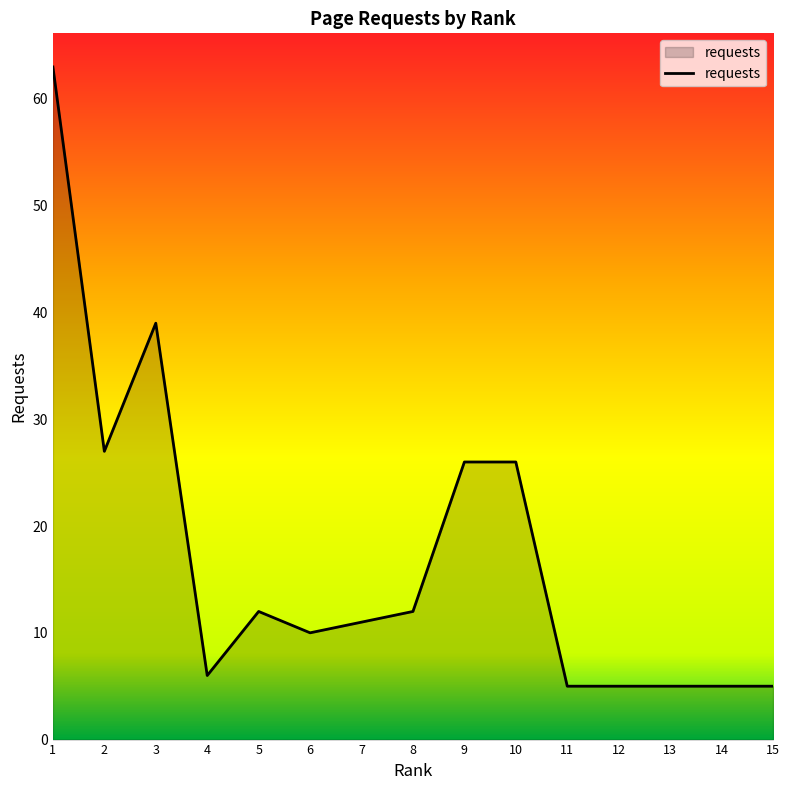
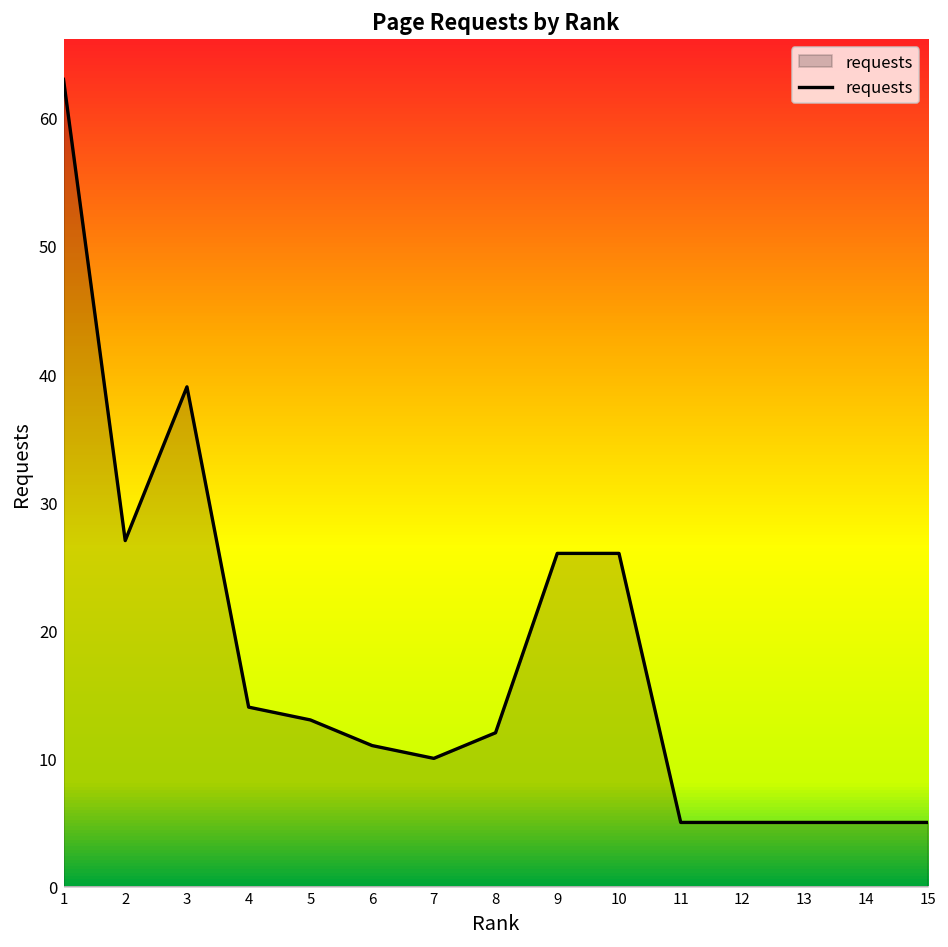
4: 6 -> 14
5: 12 -> 13
6: 10 -> 11
7: 11 -> 10
